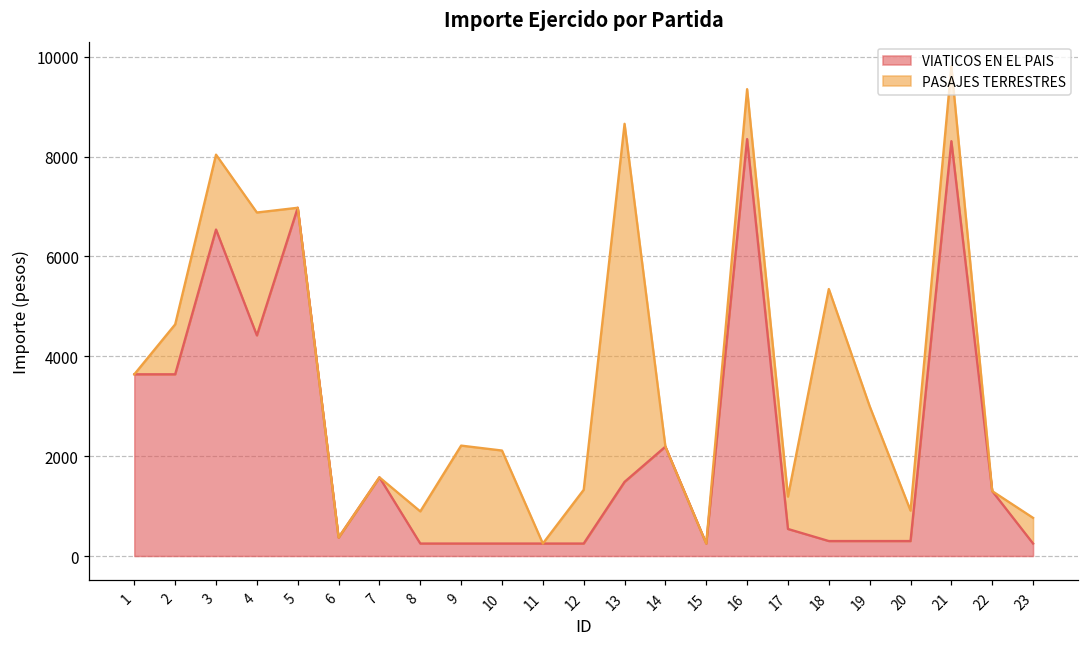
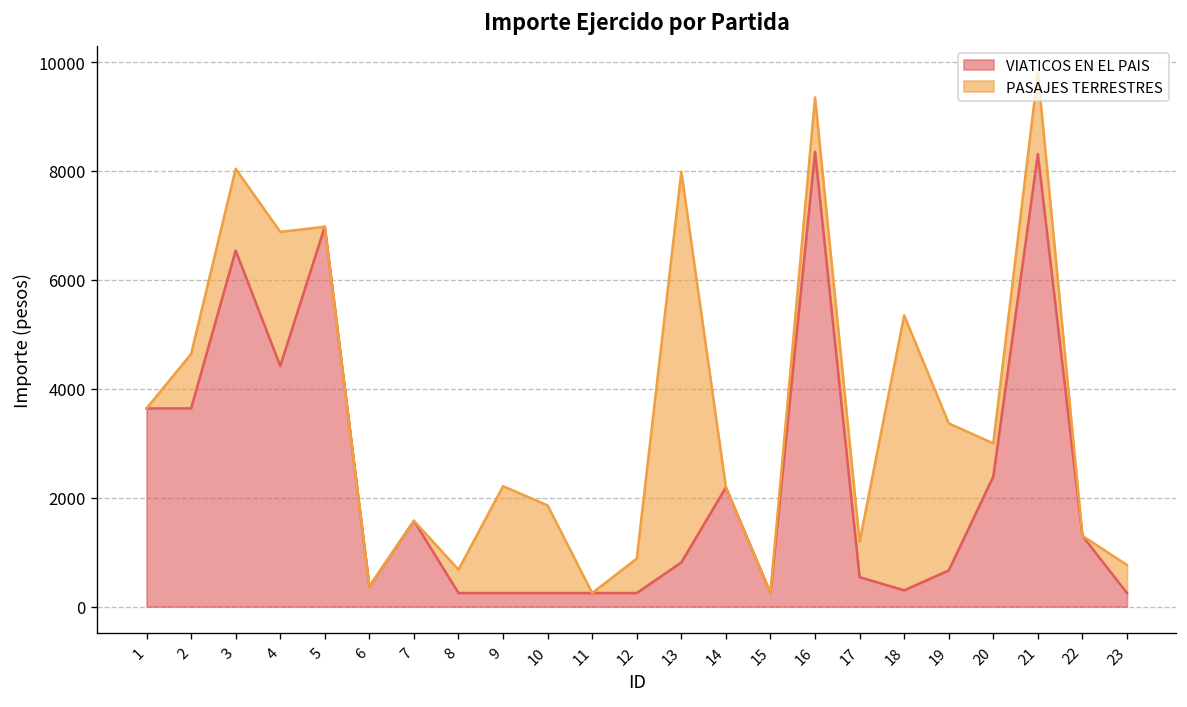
PASAJES TERRESTRES, 8: 600 -> 400
PASAJES TERRESTRES, 10: 1900 -> 1600
PASAJES TERRESTRES, 12: 1100 -> 600
VIATICOS EN EL PAIS, 13: 1500 -> 800
VIATICOS EN EL PAIS, 19: 300 -> 700
VIATICOS EN EL PAIS, 20: 300 -> 2400
